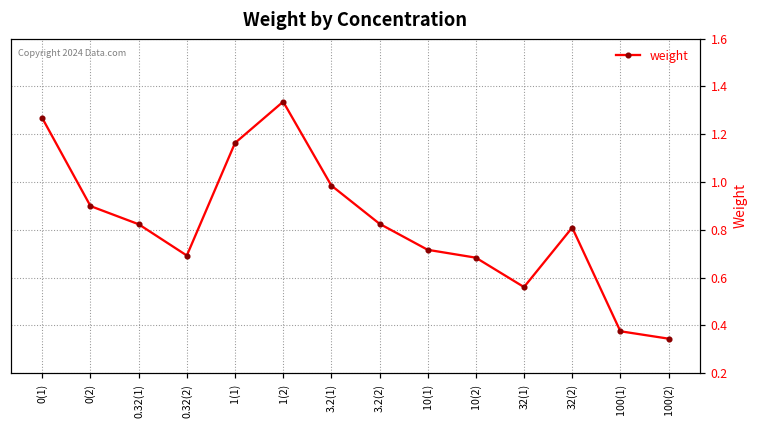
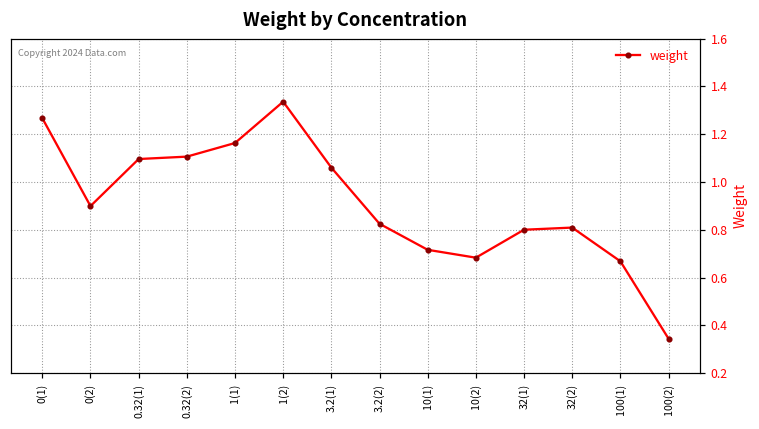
0.32(1): 0.82 -> 1.10
0.32(2): 0.69 -> 1.11
3.2(1): 0.99 -> 1.06
32(1): 0.56 -> 0.80
100(1): 0.38 -> 0.67
